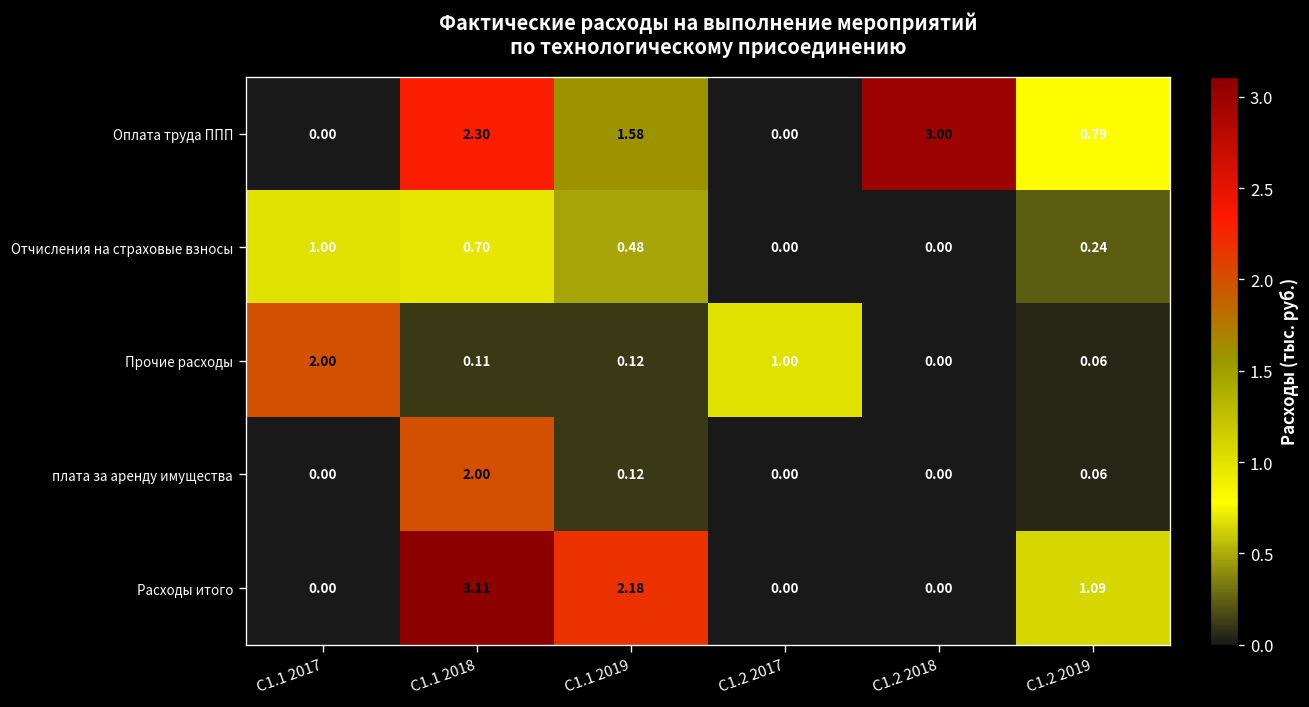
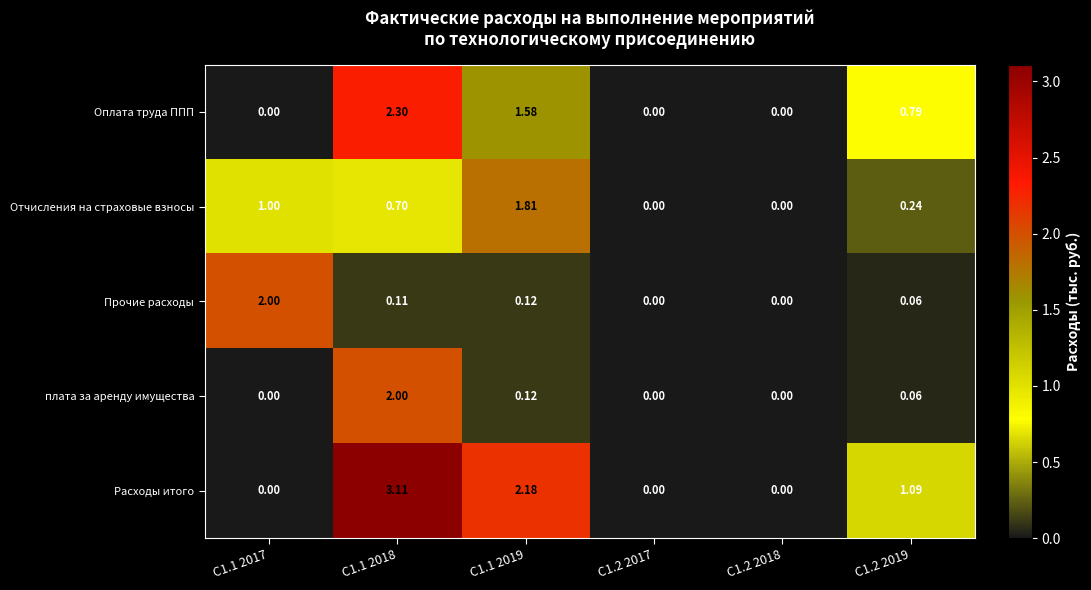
Оплата труда ППП, С1.2 2018: 3.00 -> 0.00
Отчисления на страховые взносы, С1.1 2019: 0.48 -> 1.81
Прочие расходы, С1.2 2017: 1.00 -> 0.00
